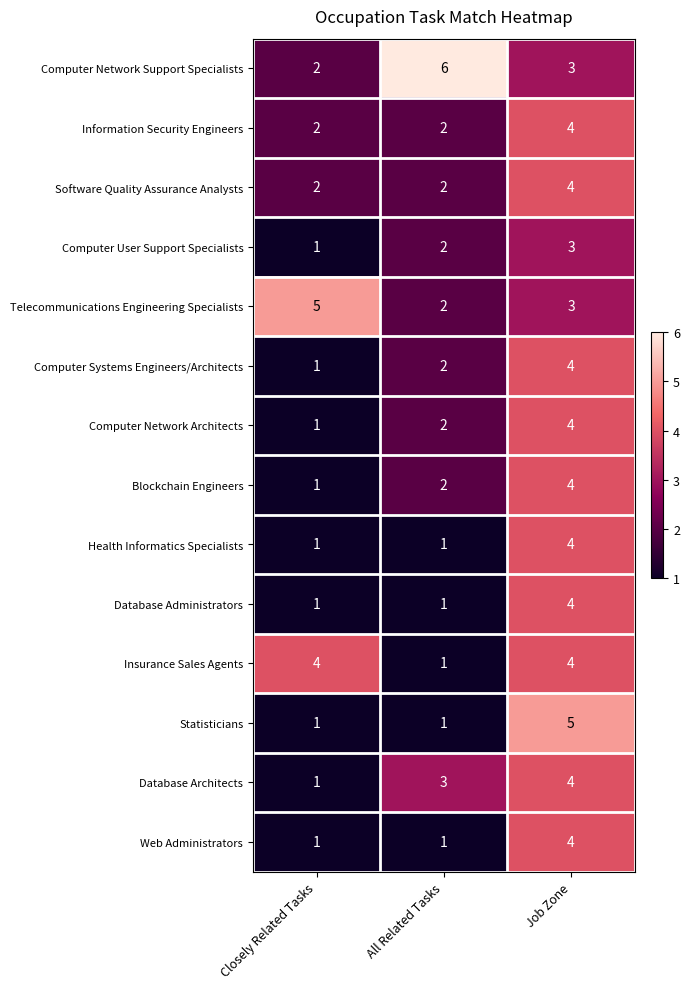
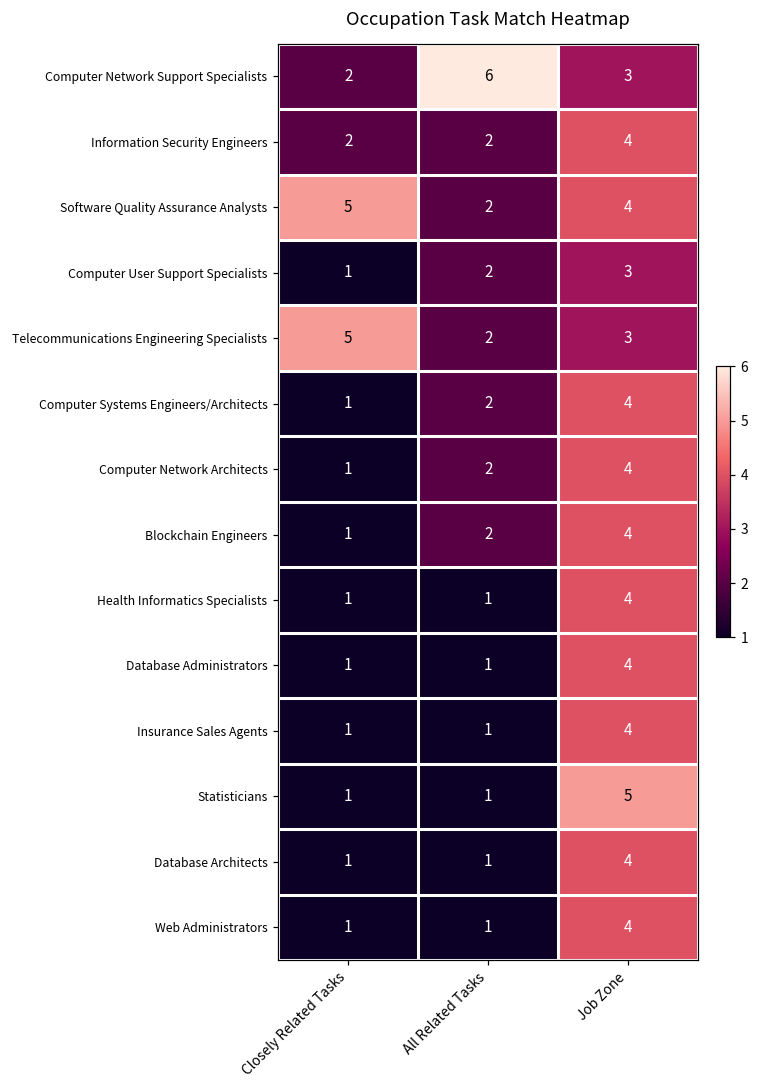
Software Quality Assurance Analysts, Closely Related Tasks: 2 -> 5
Insurance Sales Agents, Closely Related Tasks: 4 -> 1
Database Architects, All Related Tasks: 3 -> 1
